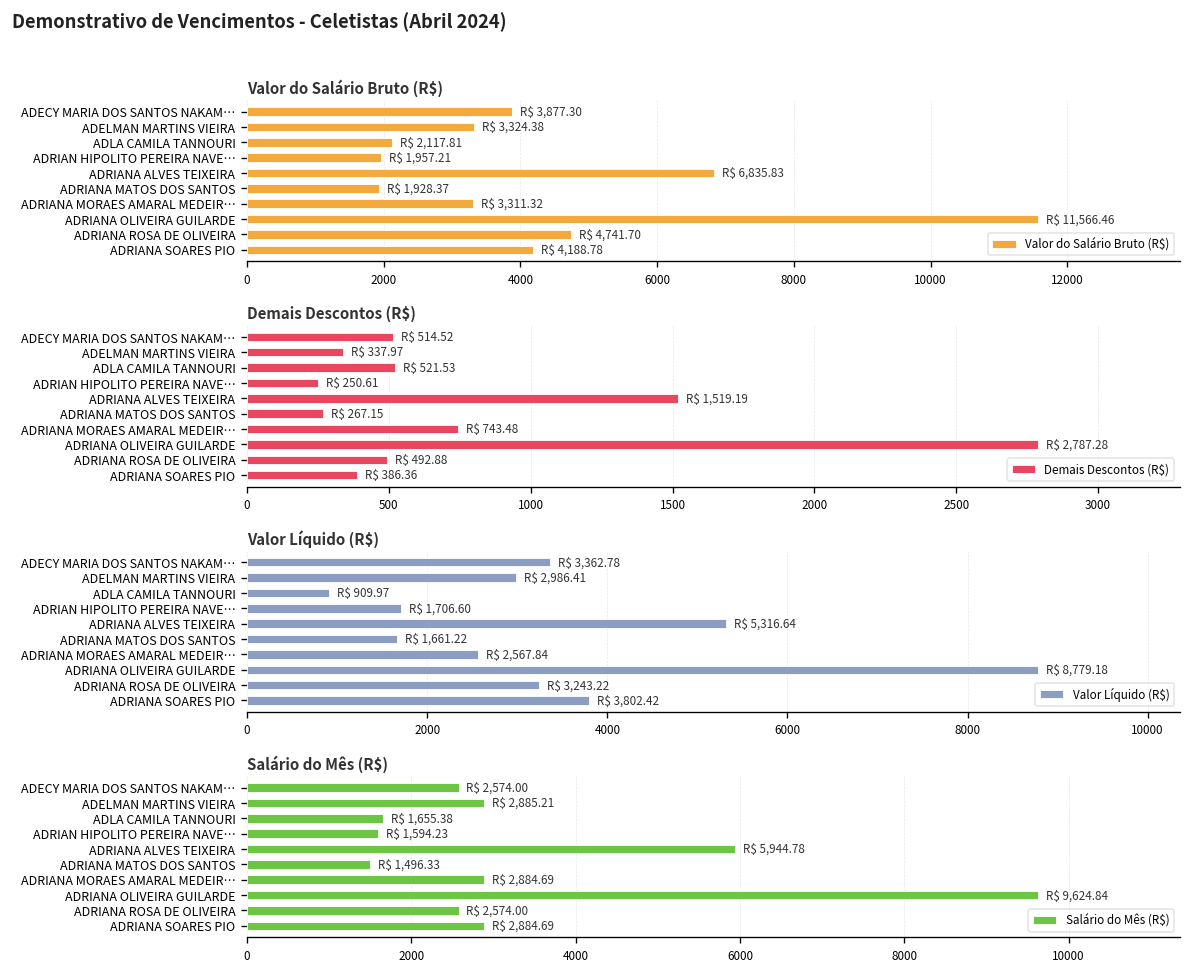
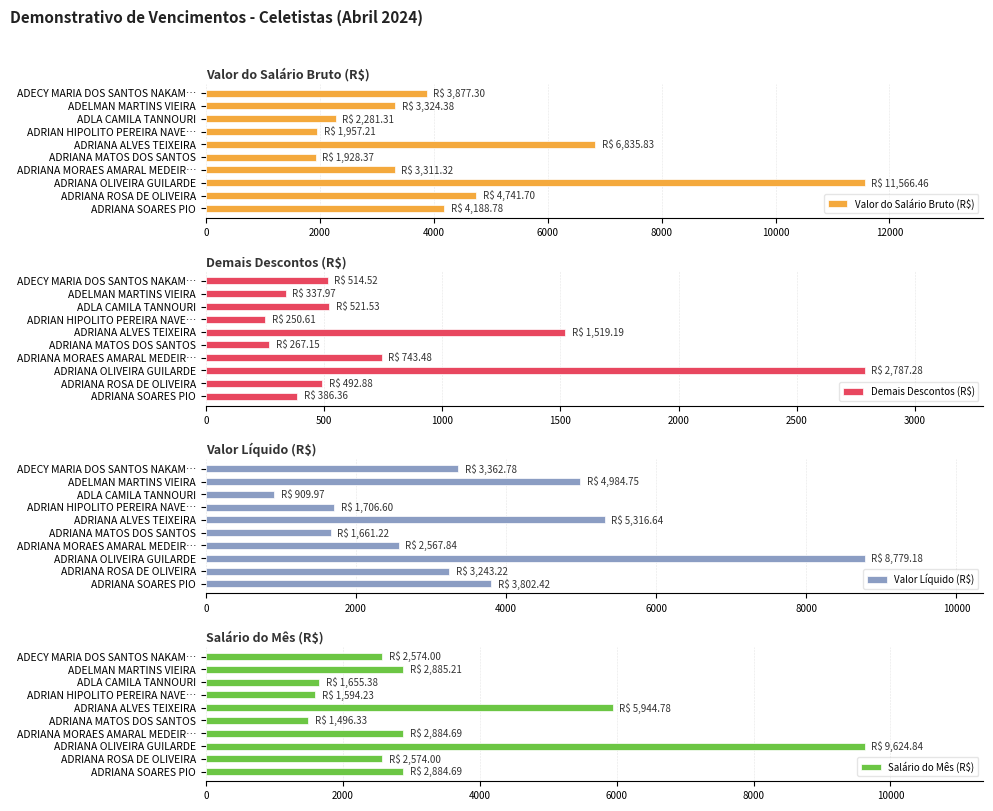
Valor do Salário Bruto (R$), ADLA CAMILA TANNOURI: 2,117.81 -> 2,281.31
Valor Líquido (R$), ADELMAN MARTINS VIEIRA: 2,986.41 -> 4,984.75
